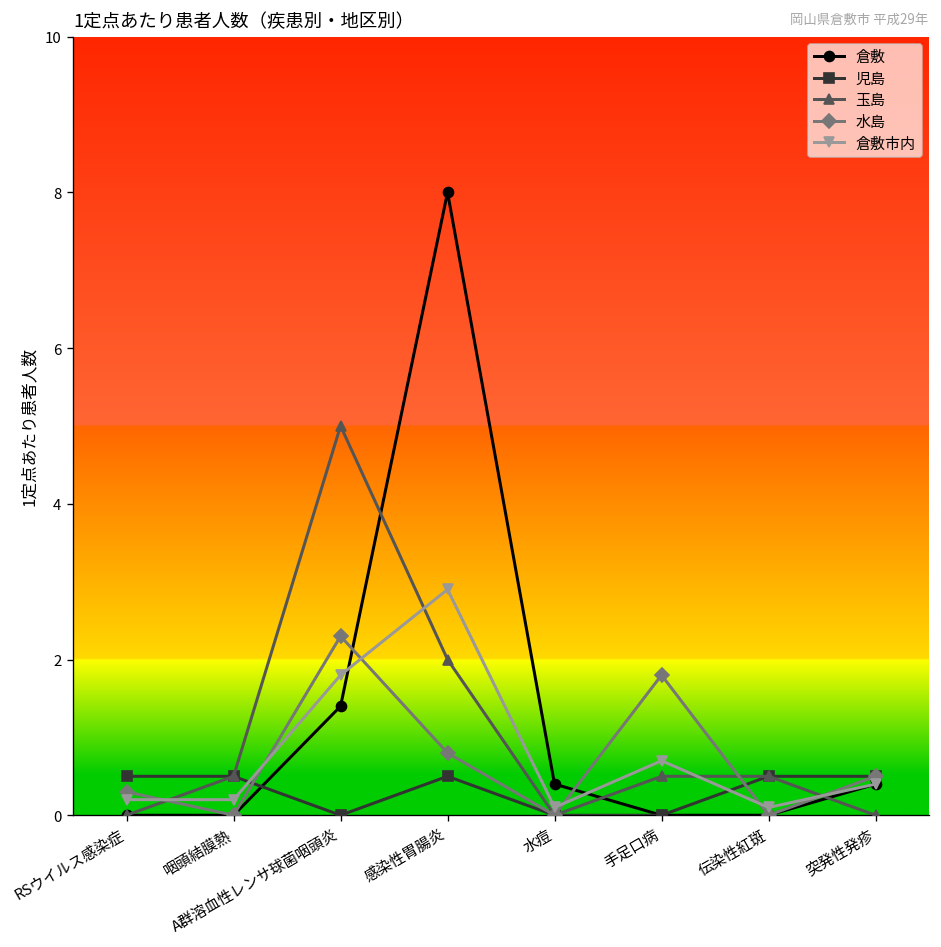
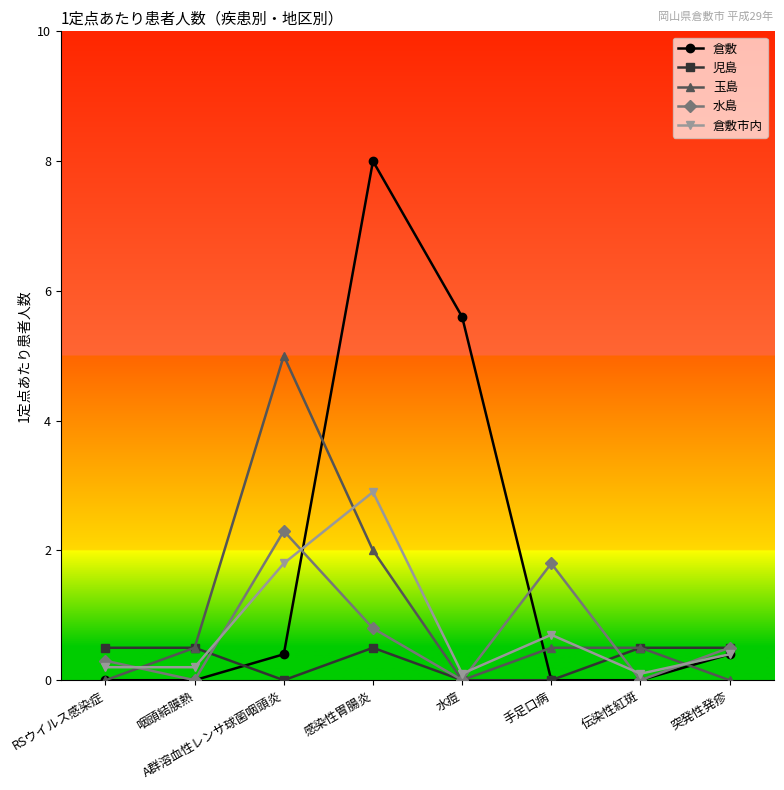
倉敷, A群溶血性レンサ球菌咽頭炎: 1.4 -> 0.4
倉敷, 水痘: 0.4 -> 5.6
